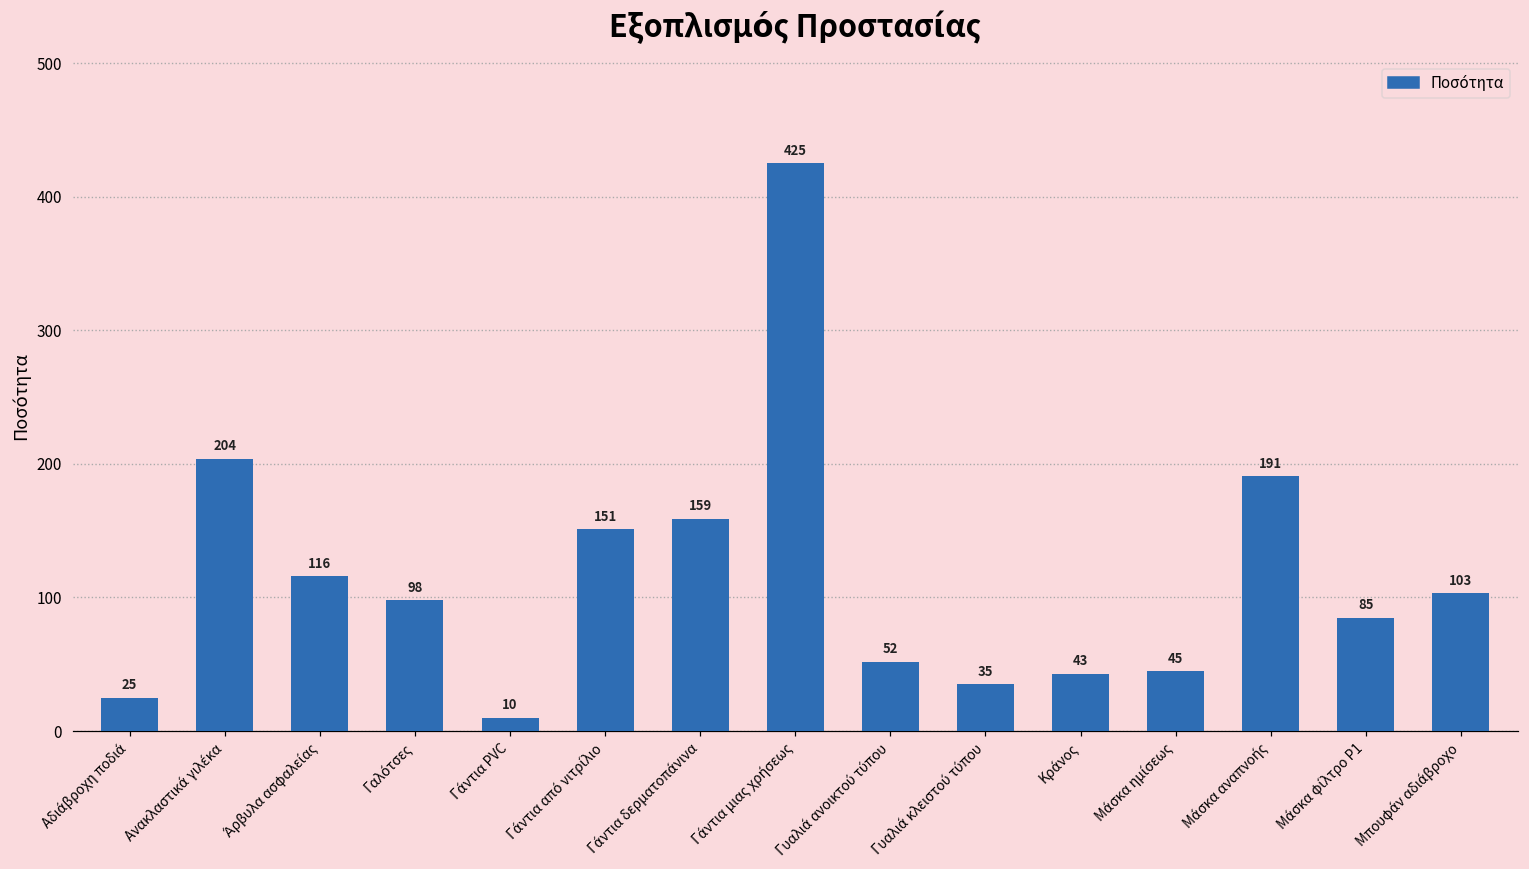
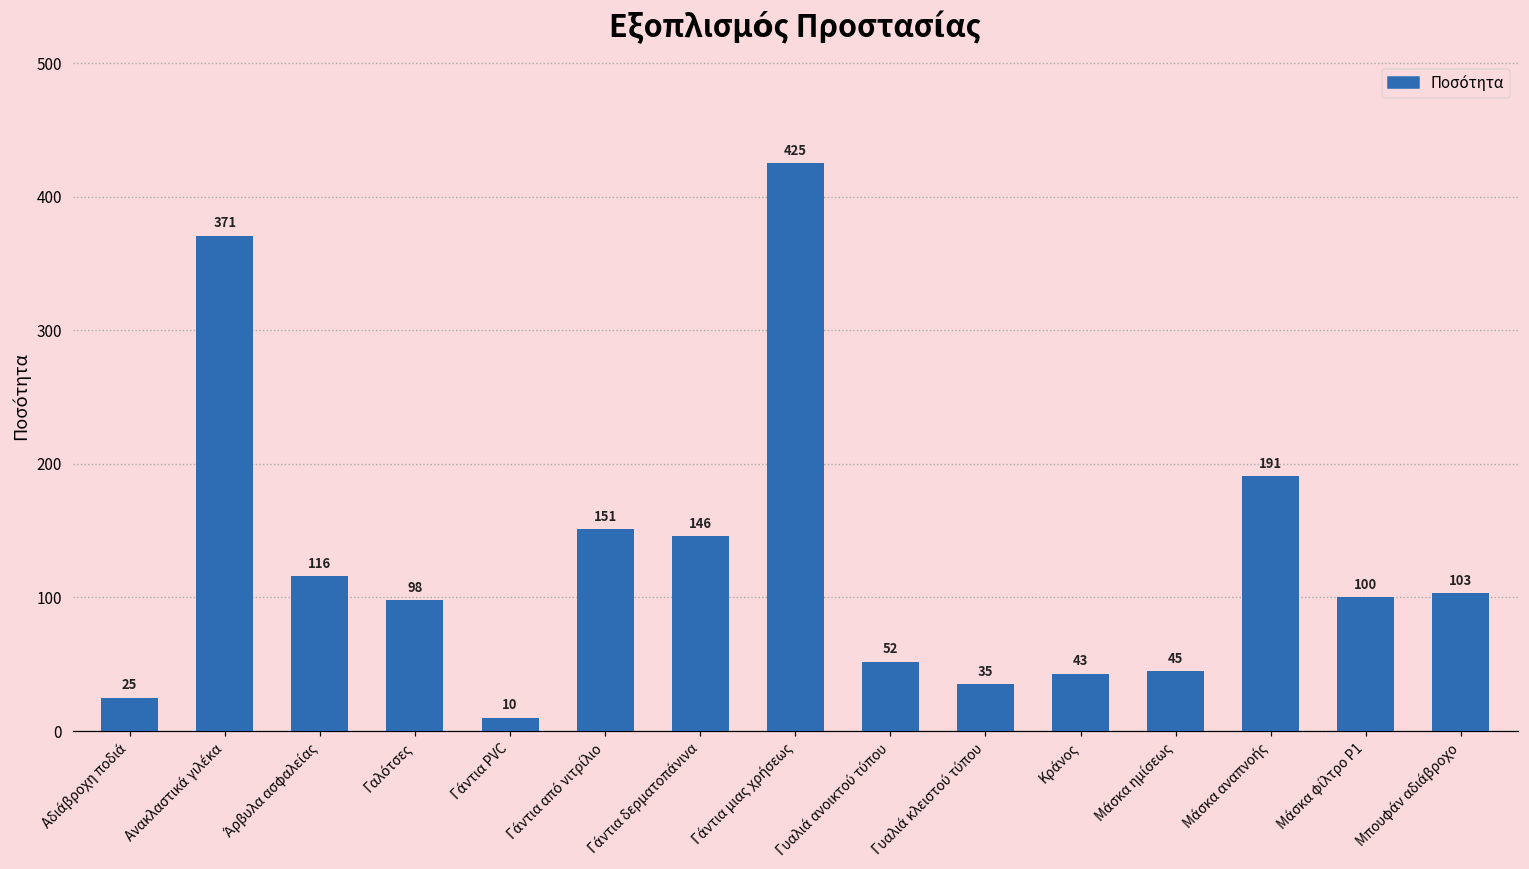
Ανακλαστικά γιλέκα: 204 -> 371
Γάντια δερματοπάνινα: 159 -> 146
Μάσκα φίλτρο Ρ1: 85 -> 100
